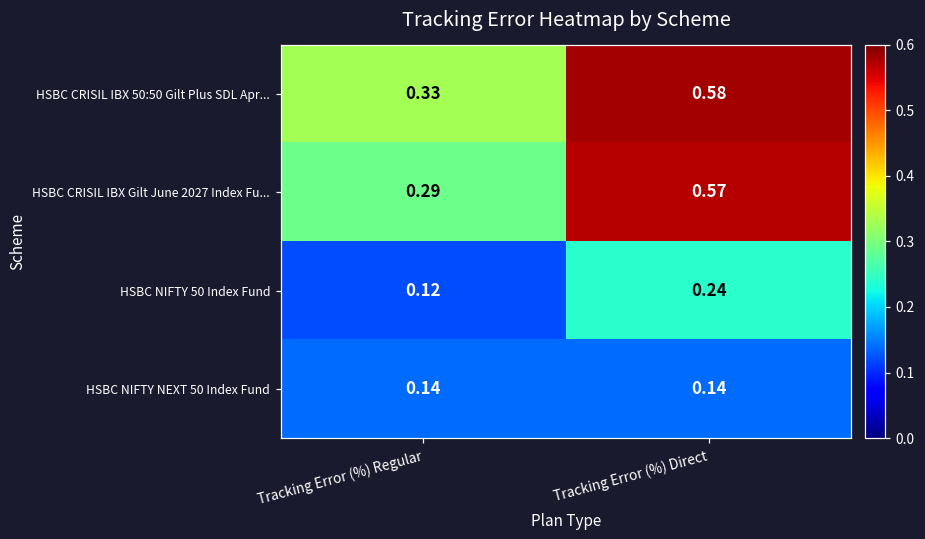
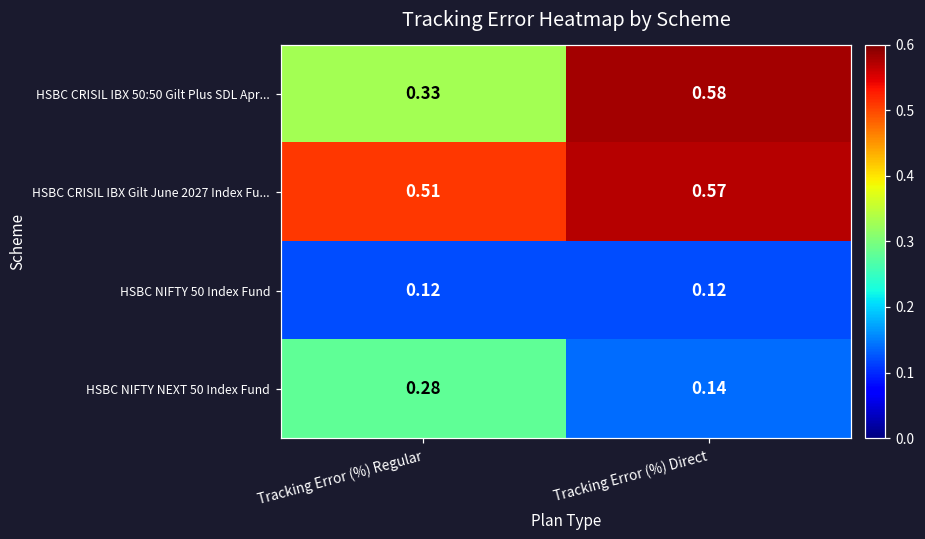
HSBC CRISIL IBX Gilt June 2027 Index Fu..., Tracking Error (%) Regular: 0.29 -> 0.51
HSBC NIFTY 50 Index Fund, Tracking Error (%) Direct: 0.24 -> 0.12
HSBC NIFTY NEXT 50 Index Fund, Tracking Error (%) Regular: 0.14 -> 0.28
